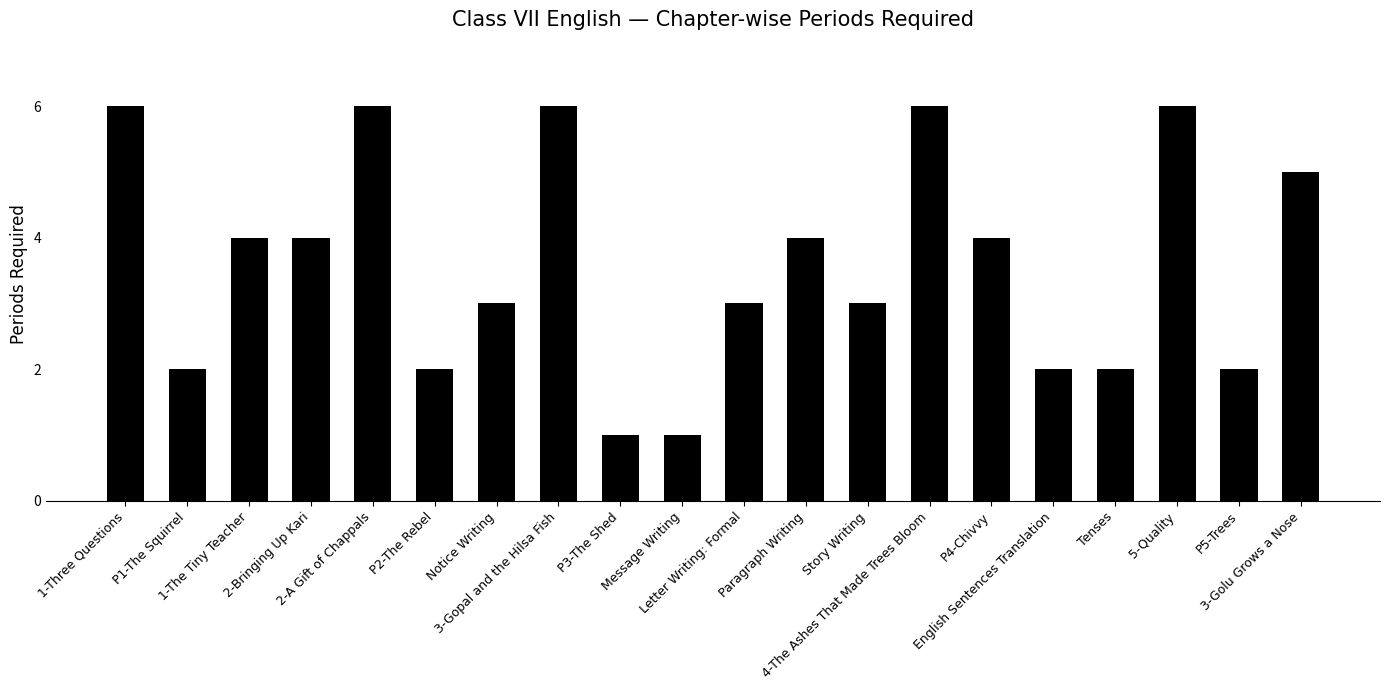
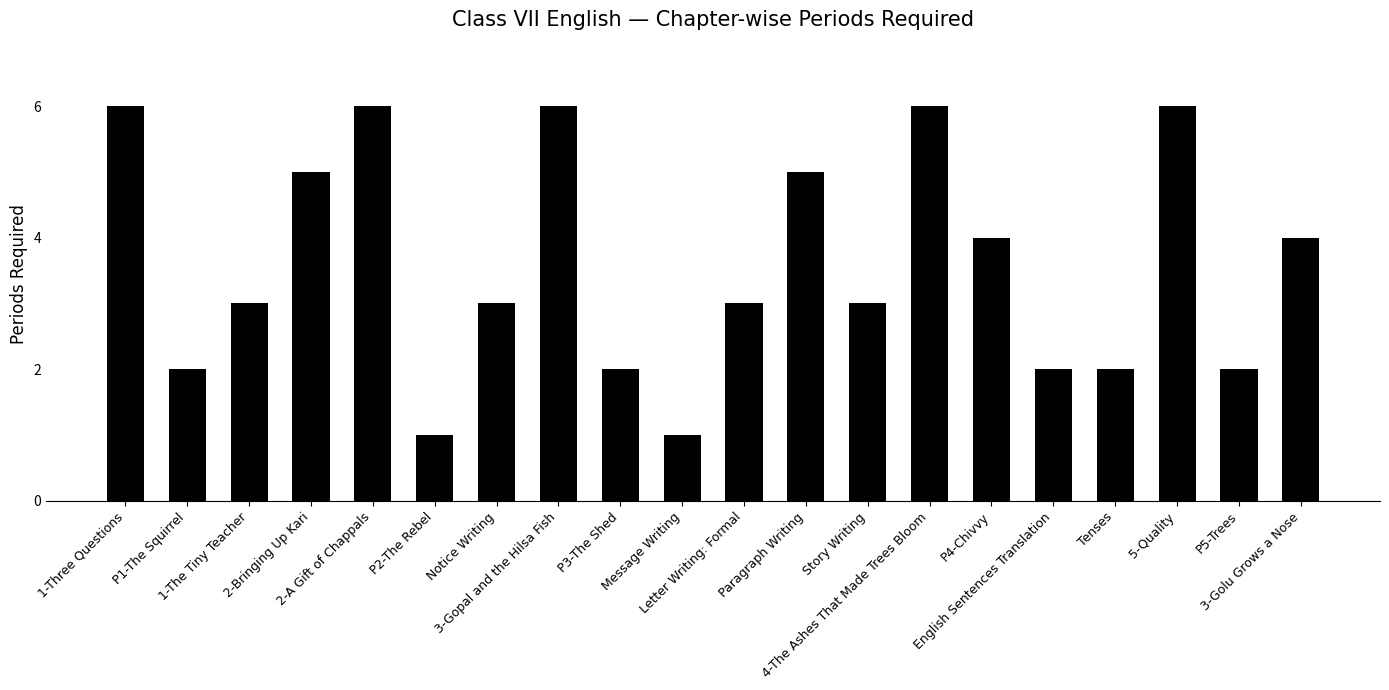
1-The Tiny Teacher: 4 -> 3
2-Bringing Up Kari: 4 -> 5
P2-The Rebel: 2 -> 1
P3-The Shed: 1 -> 2
Paragraph Writing: 4 -> 5
3-Golu Grows a Nose: 5 -> 4
